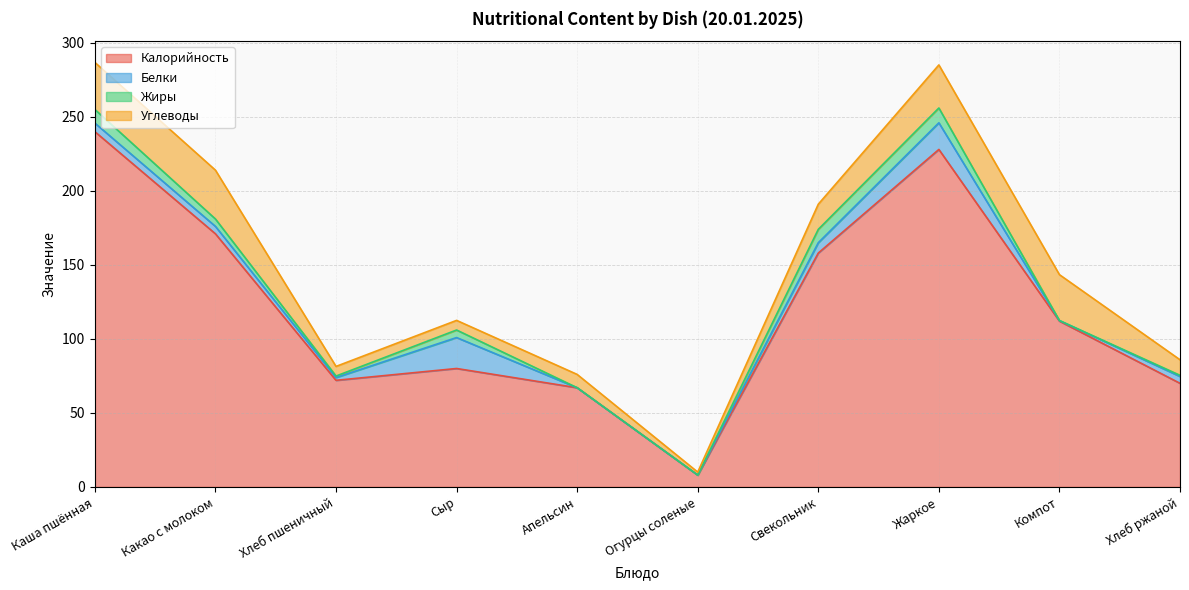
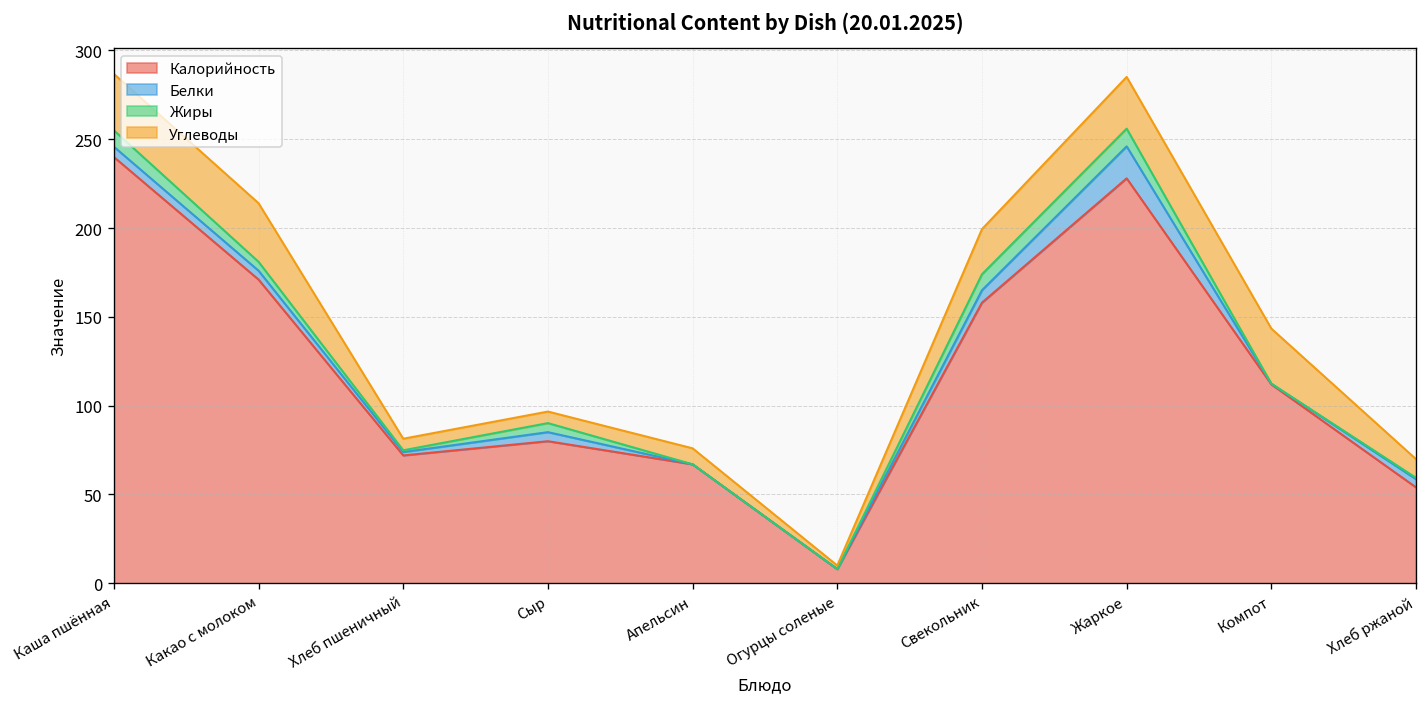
Белки, Сыр: 21 -> 5
Углеводы, Свекольник: 17 -> 25
Калорийность, Хлеб ржаной: 70 -> 54
